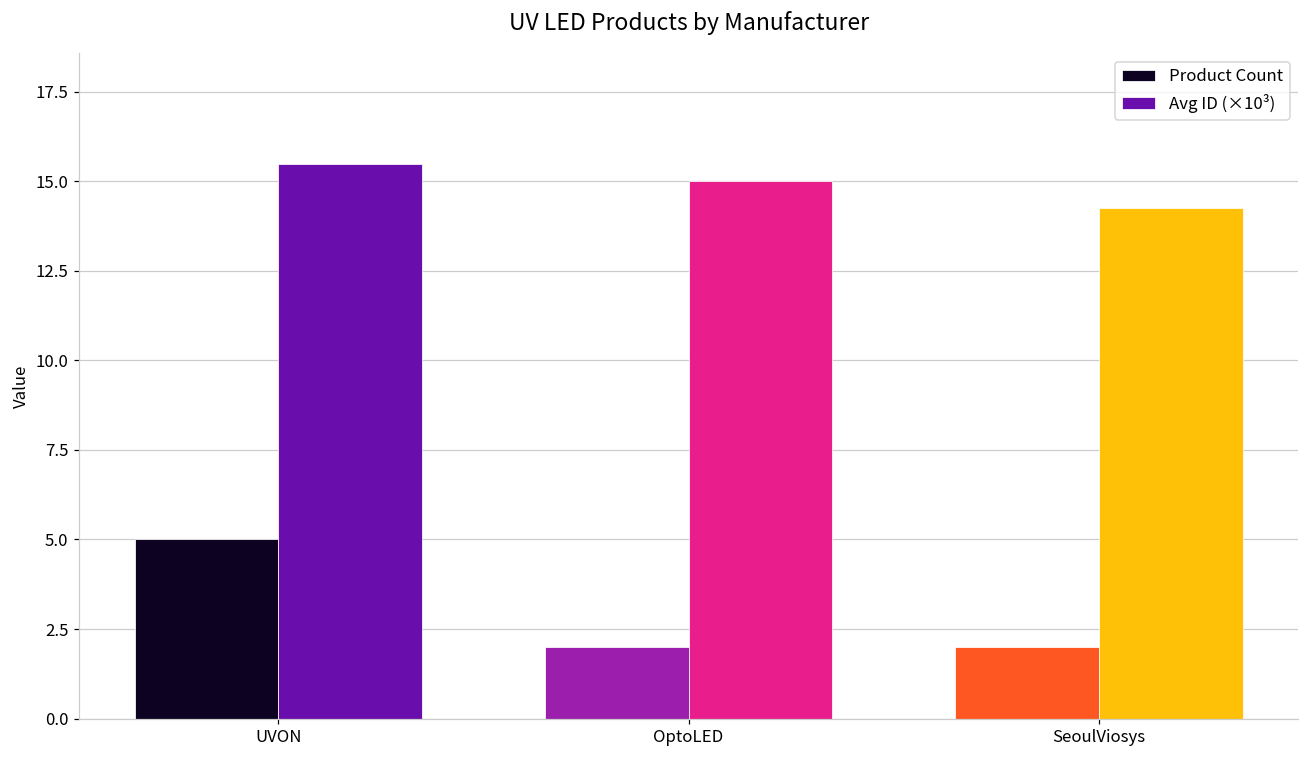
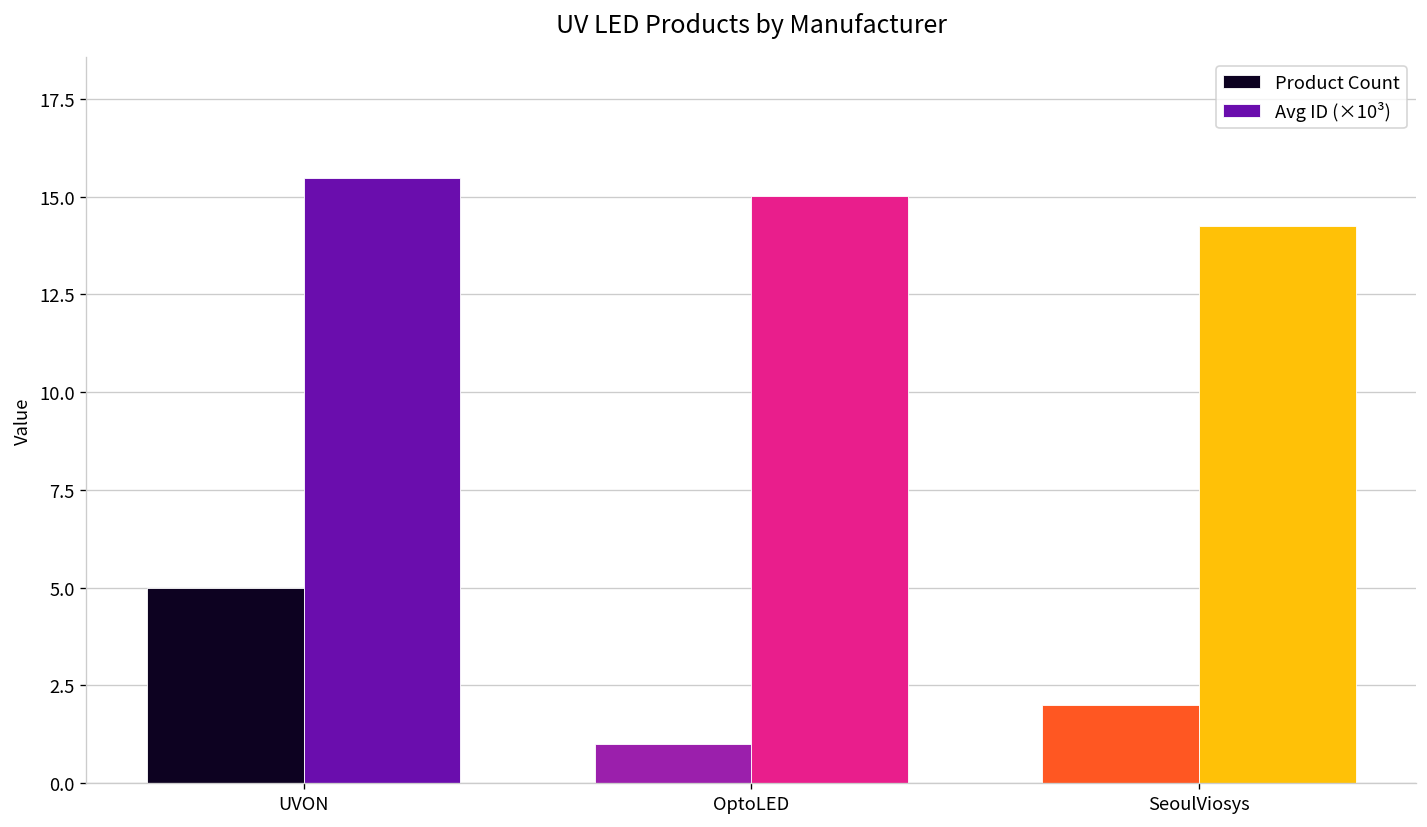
Product Count, OptoLED: 2 -> 1
